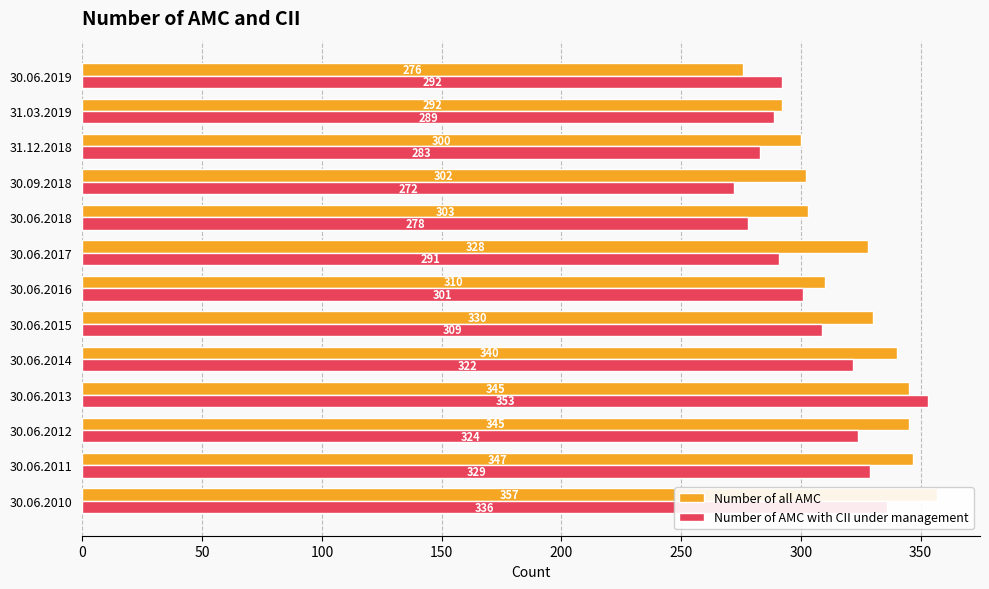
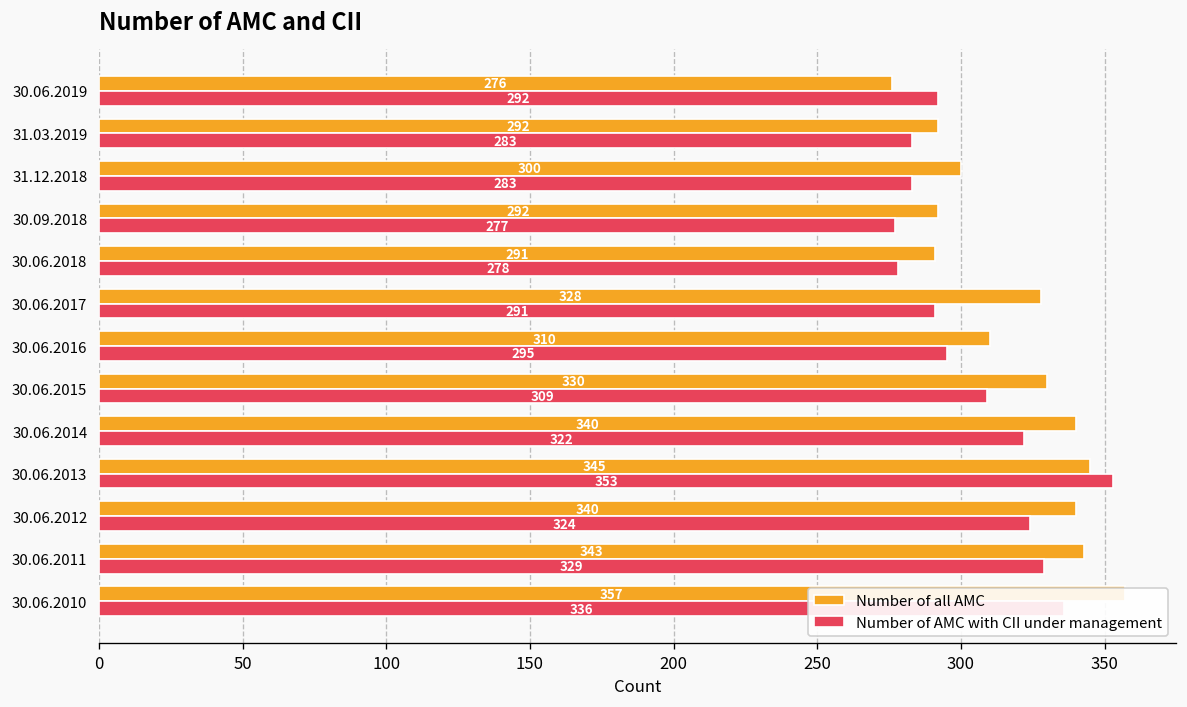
Number of AMC with CII under management, 31.03.2019: 289 -> 283
Number of all AMC, 30.09.2018: 302 -> 292
Number of AMC with CII under management, 30.09.2018: 272 -> 277
Number of all AMC, 30.06.2018: 303 -> 291
Number of AMC with CII under management, 30.06.2016: 301 -> 295
Number of all AMC, 30.06.2012: 345 -> 340
Number of all AMC, 30.06.2011: 347 -> 343
